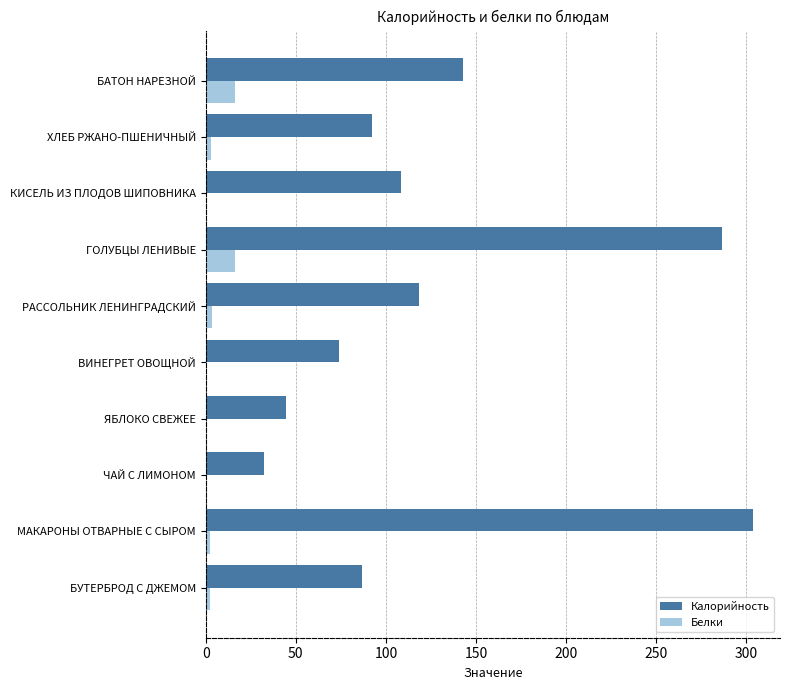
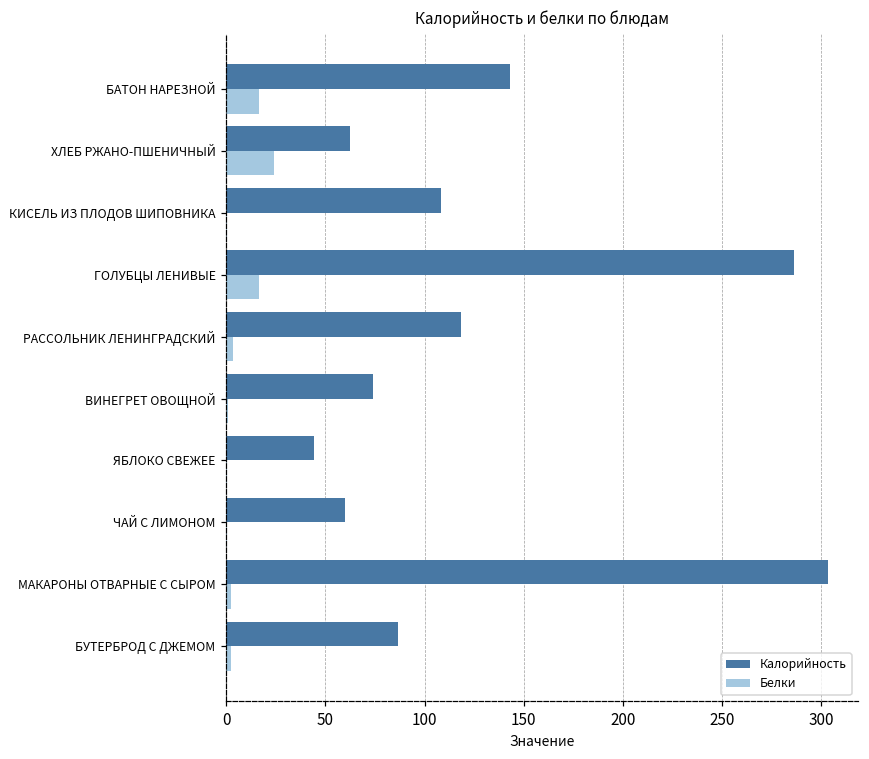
Калорийность, ХЛЕБ РЖАНО-ПШЕНИЧНЫЙ: 92 -> 62
Белки, ХЛЕБ РЖАНО-ПШЕНИЧНЫЙ: 3 -> 24
Калорийность, ЧАЙ С ЛИМОНОМ: 33 -> 60
